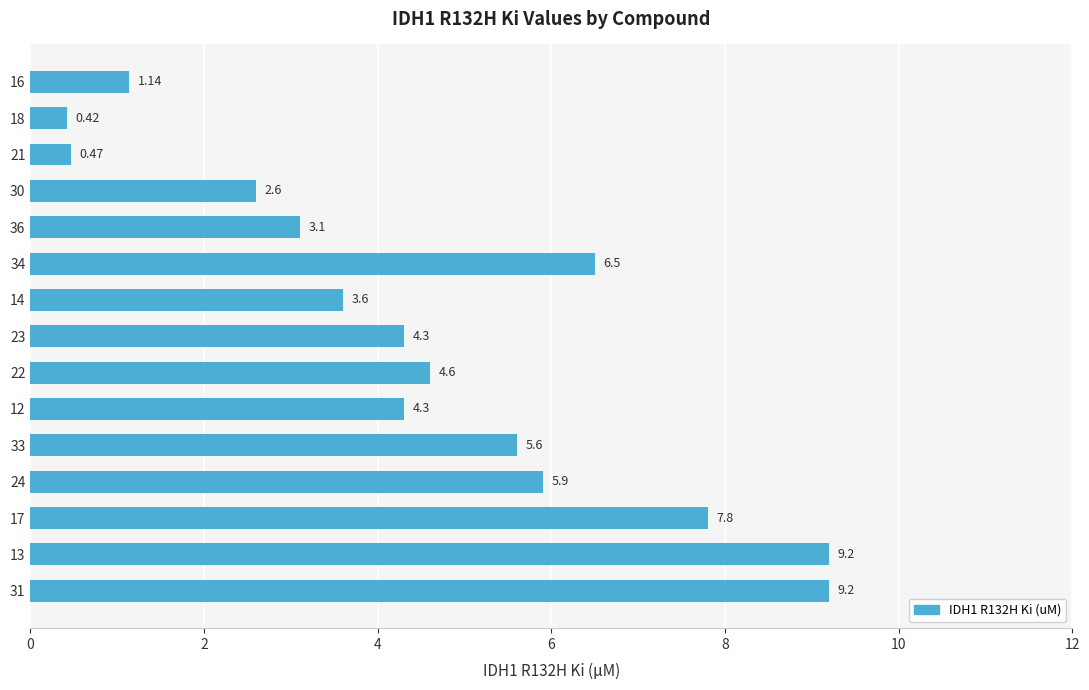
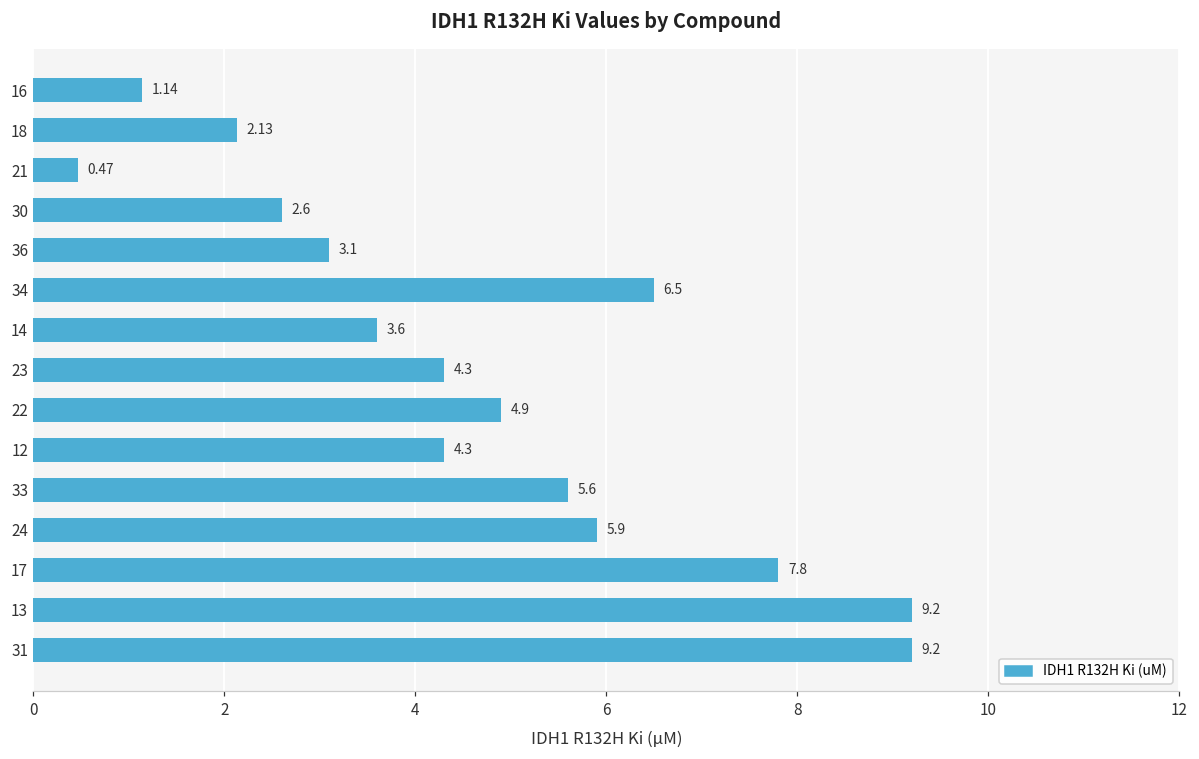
18: 0.42 -> 2.13
22: 4.6 -> 4.9
